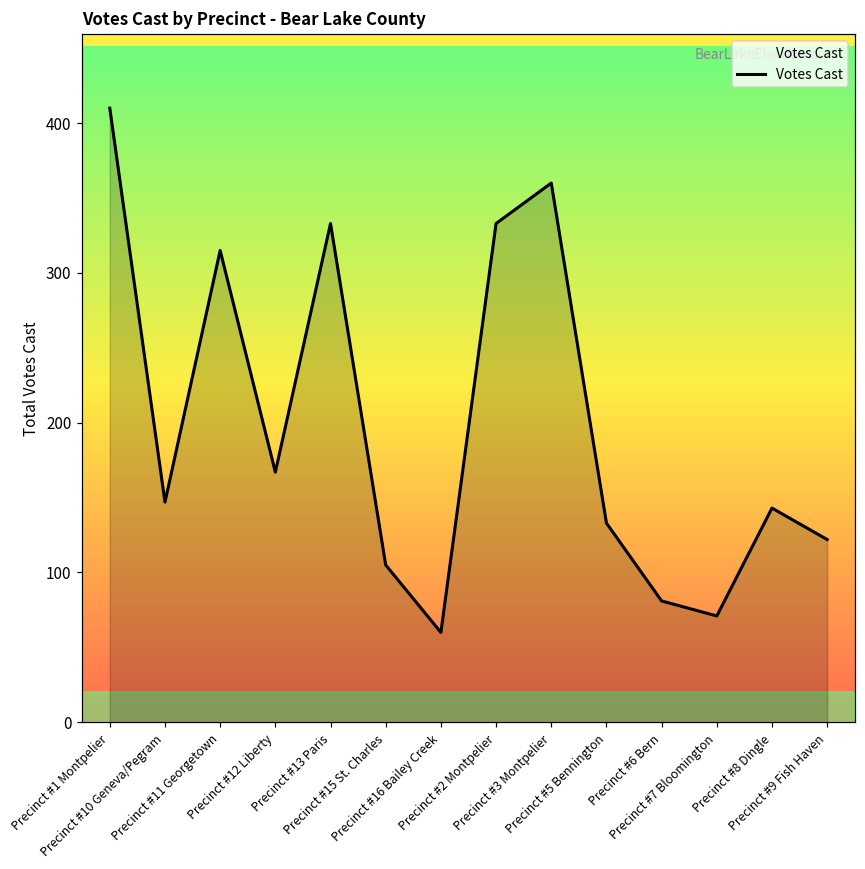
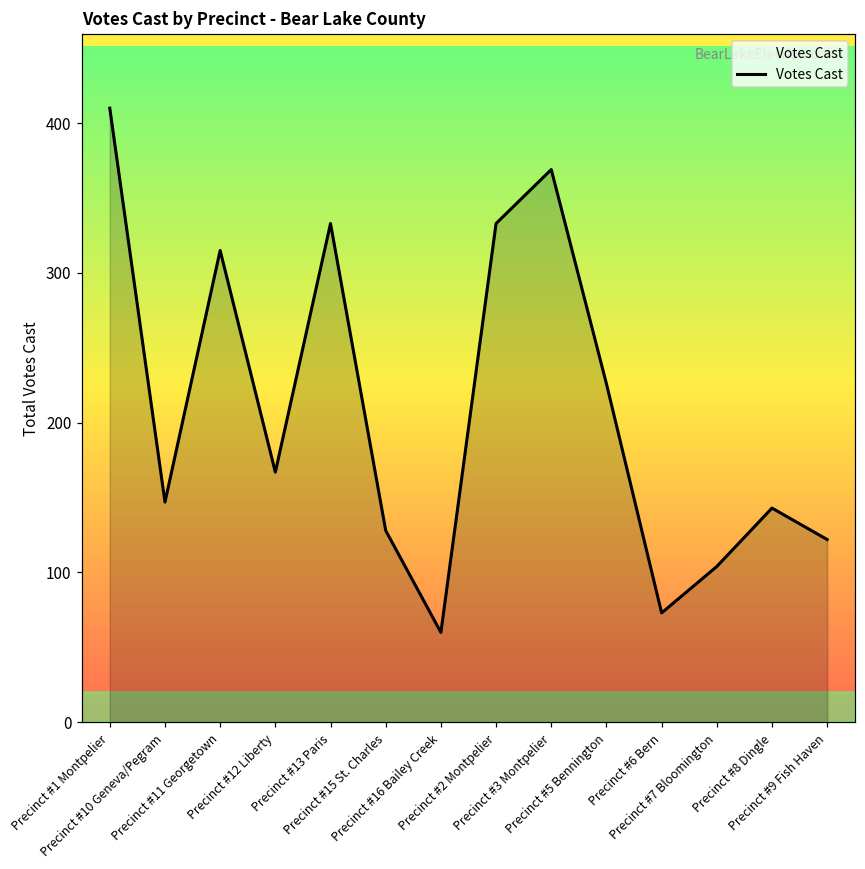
Precinct #15 St. Charles: 105 -> 128
Precinct #3 Montpelier: 360 -> 369
Precinct #5 Bennington: 133 -> 226
Precinct #6 Bern: 81 -> 73
Precinct #7 Bloomington: 71 -> 104
